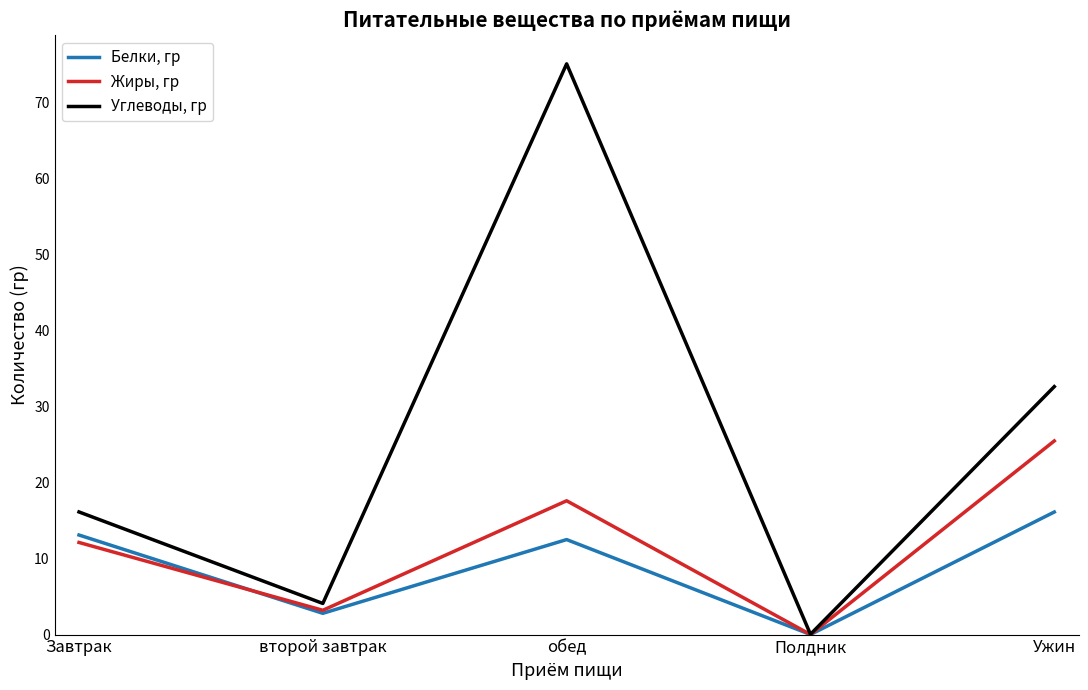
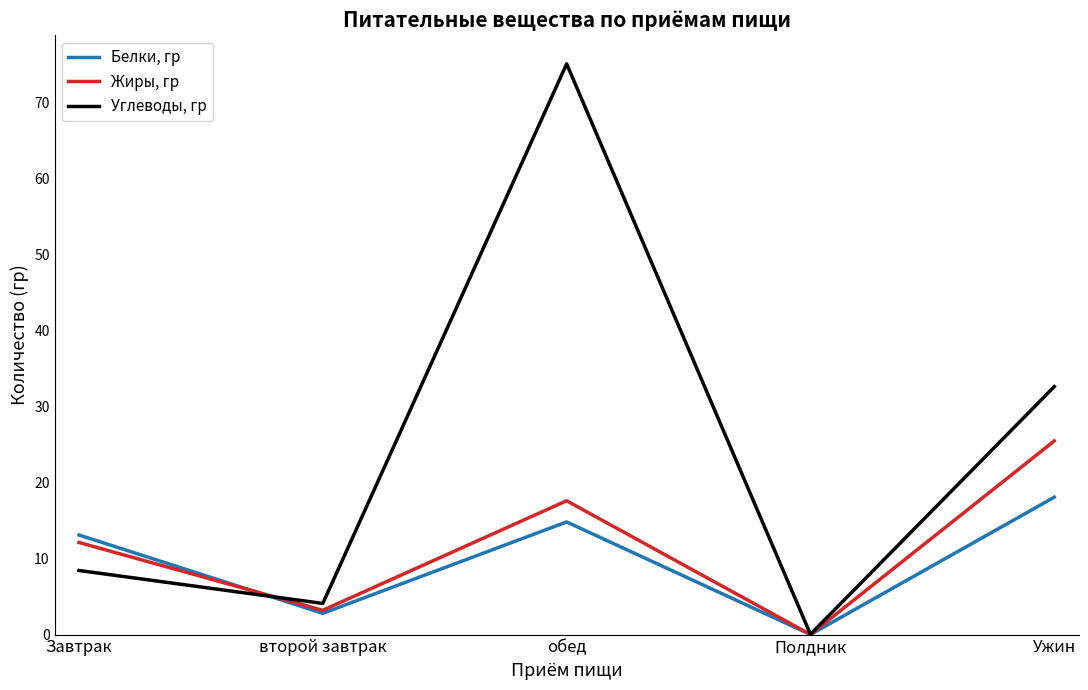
Углеводы, гр, Завтрак: 16 -> 8
Белки, гр, обед: 13 -> 15
Белки, гр, Ужин: 16 -> 18
